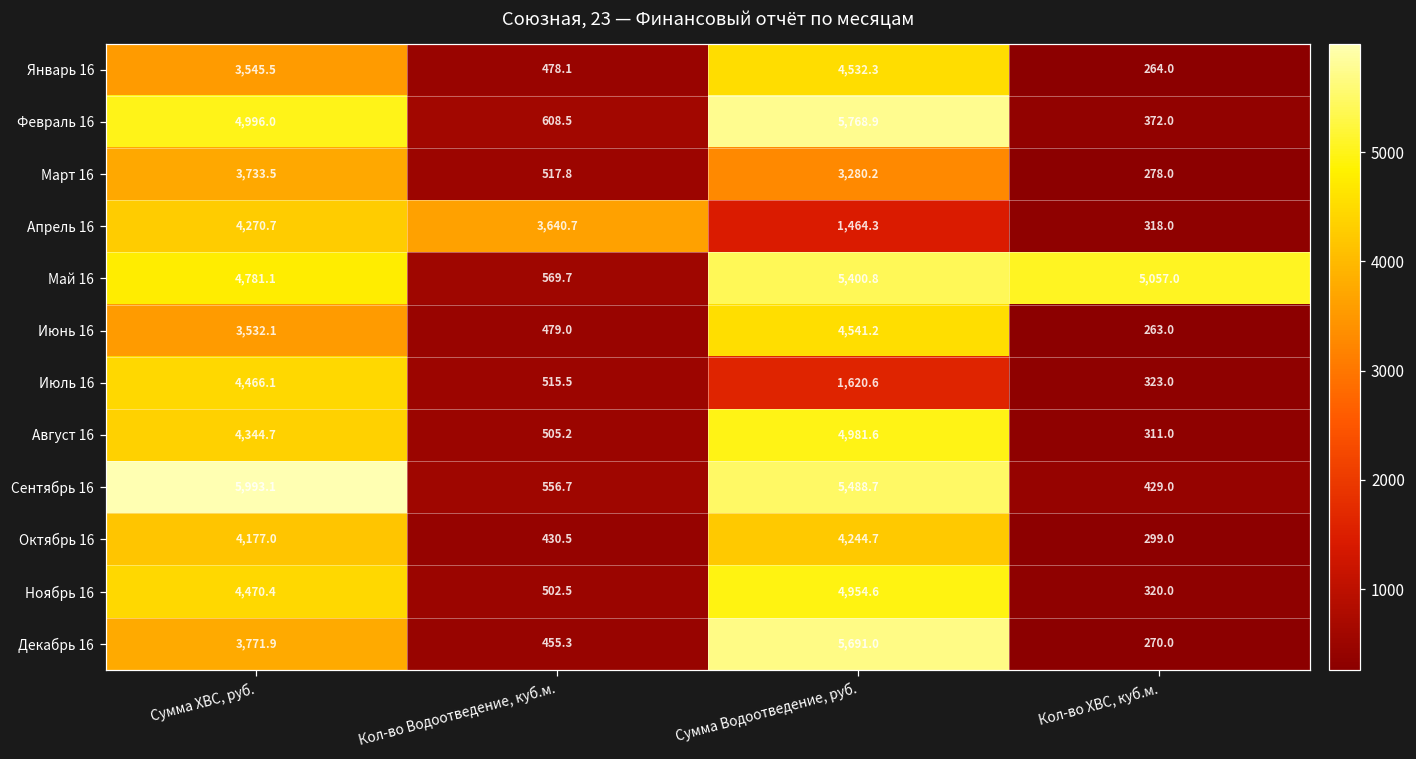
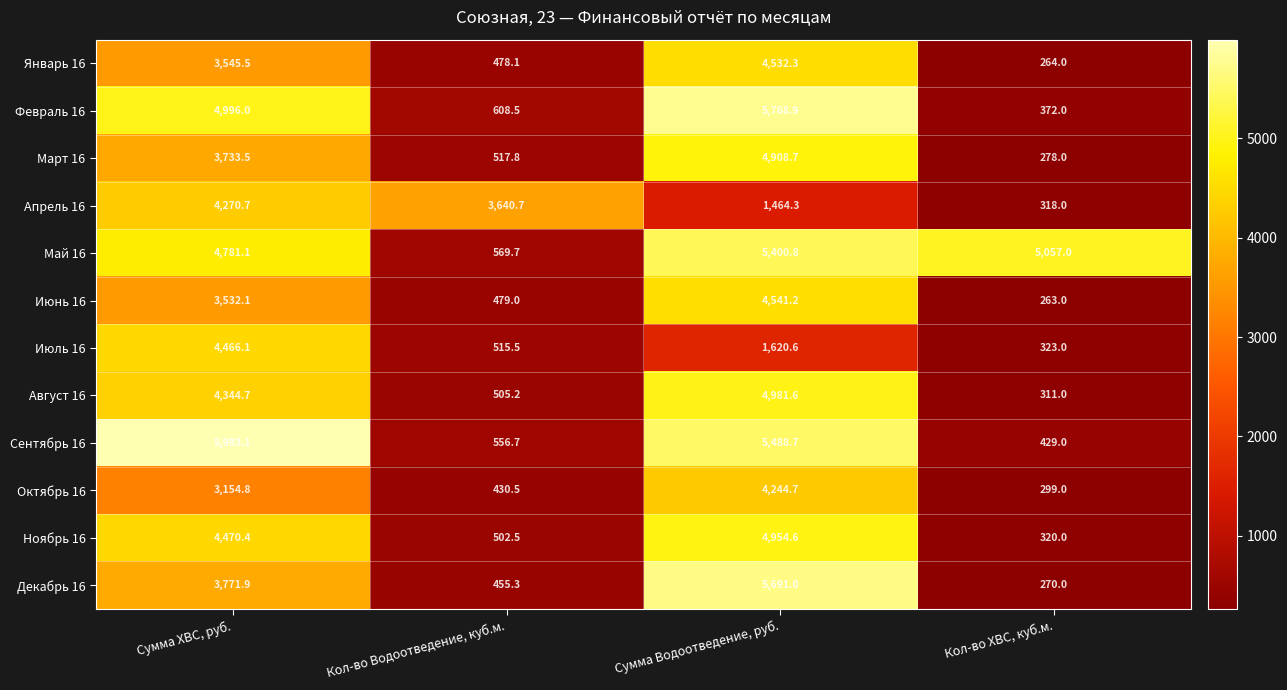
Март 16, Сумма Водоотведение, руб.: 3,280.2 -> 4,908.7
Октябрь 16, Сумма ХВС, руб.: 4,177.0 -> 3,154.8
